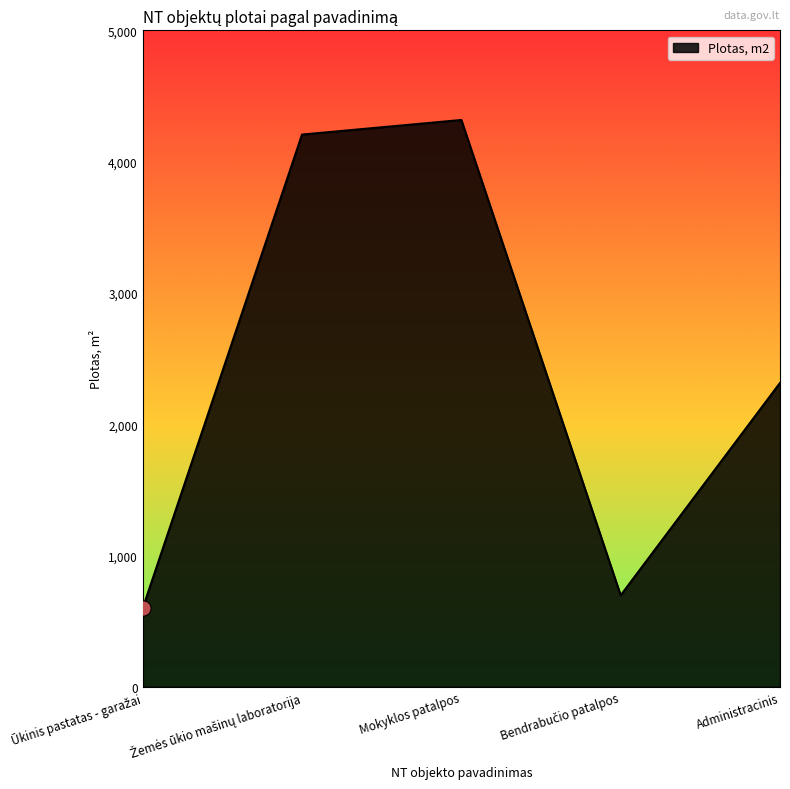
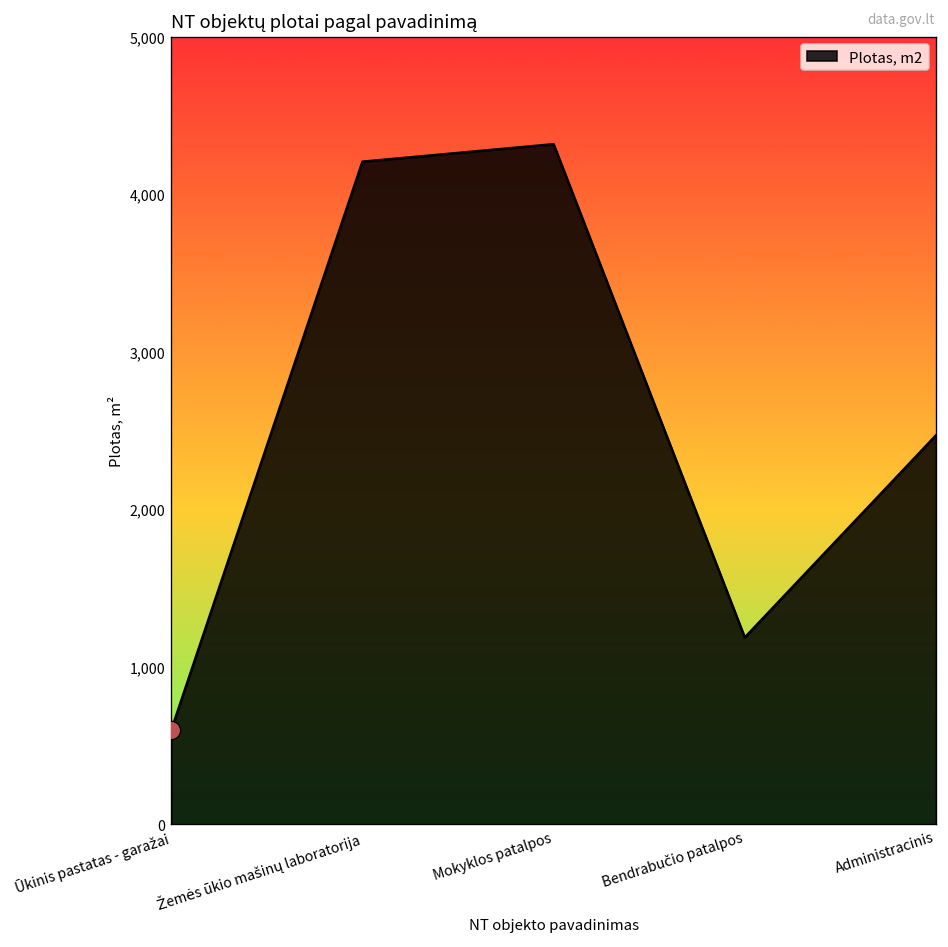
Plotas, m2, Bendrabučio patalpos: 700 -> 1,190
Plotas, m2, Administracinis: 2,310 -> 2,470
